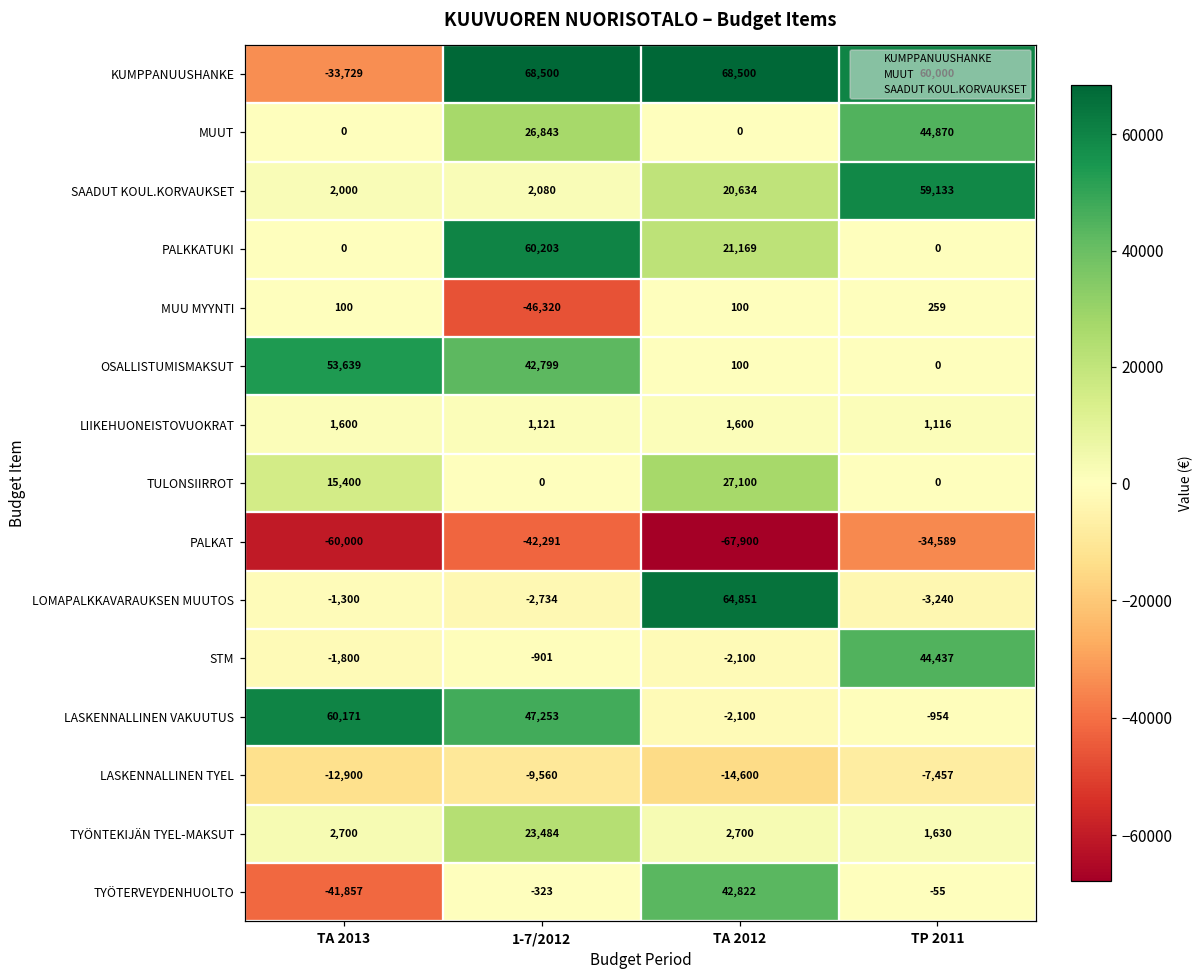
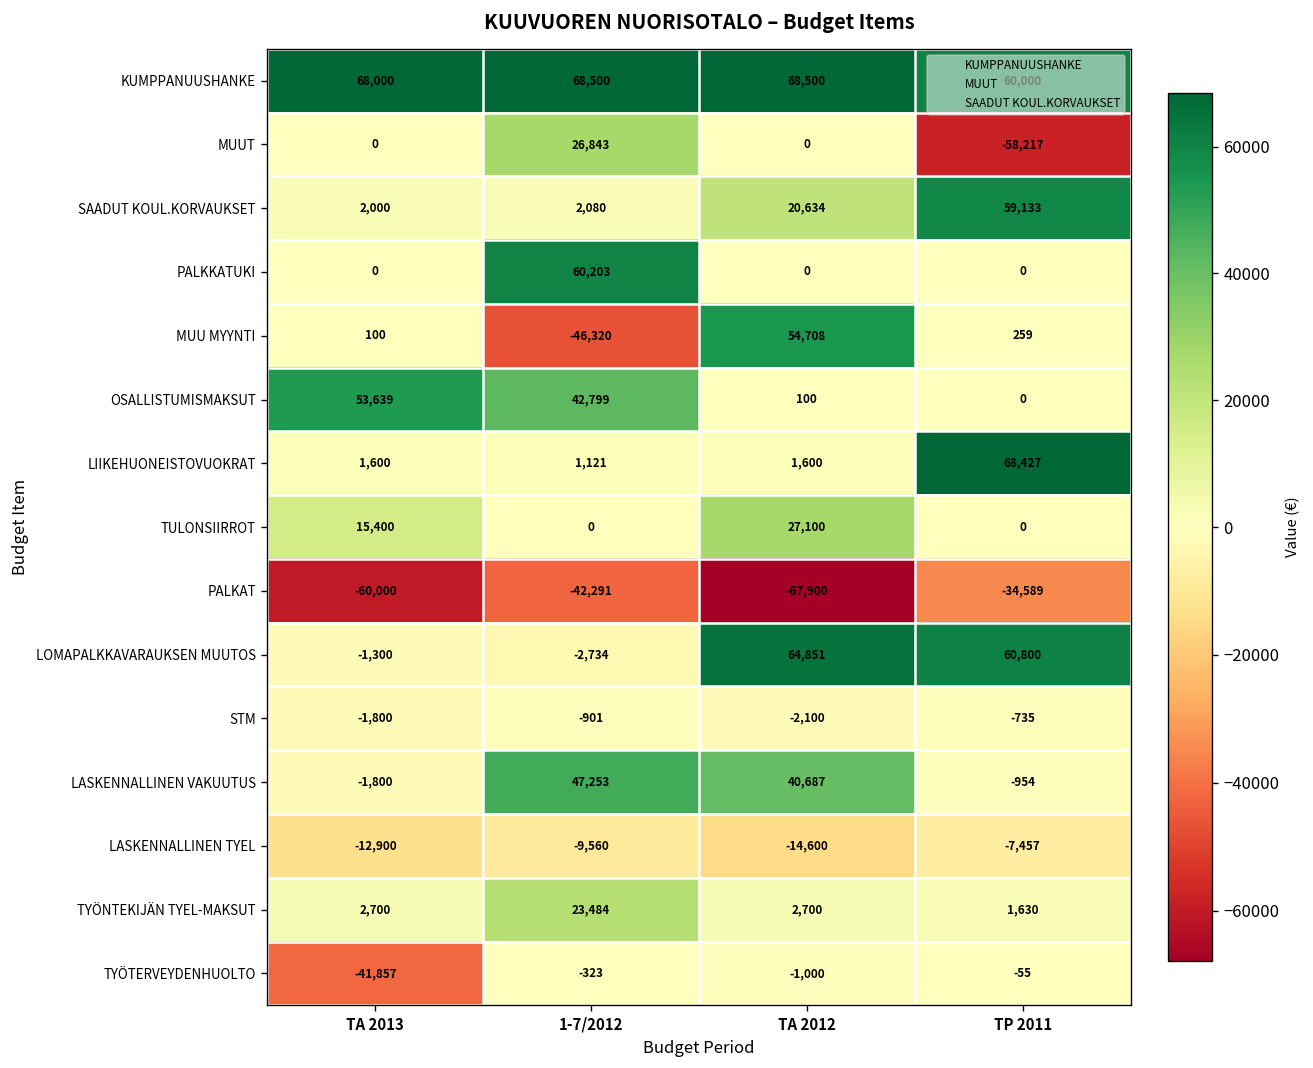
KUMPPANUUSHANKE, TA 2013: -33,729 -> 68,000
MUUT, TP 2011: 44,870 -> -58,217
PALKKATUKI, TA 2012: 21,169 -> 0
MUU MYYNTI, TA 2012: 100 -> 54,708
LIIKEHUONEISTOVUOKRAT, TP 2011: 1,116 -> 68,427
LOMAPALKKAVARAUKSEN MUUTOS, TP 2011: -3,240 -> 60,800
STM, TP 2011: 44,437 -> -735
LASKENNALLINEN VAKUUTUS, TA 2013: 60,171 -> -1,800
LASKENNALLINEN VAKUUTUS, TA 2012: -2,100 -> 40,687
TYÖTERVEYDENHUOLTO, TA 2012: 42,822 -> -1,000
